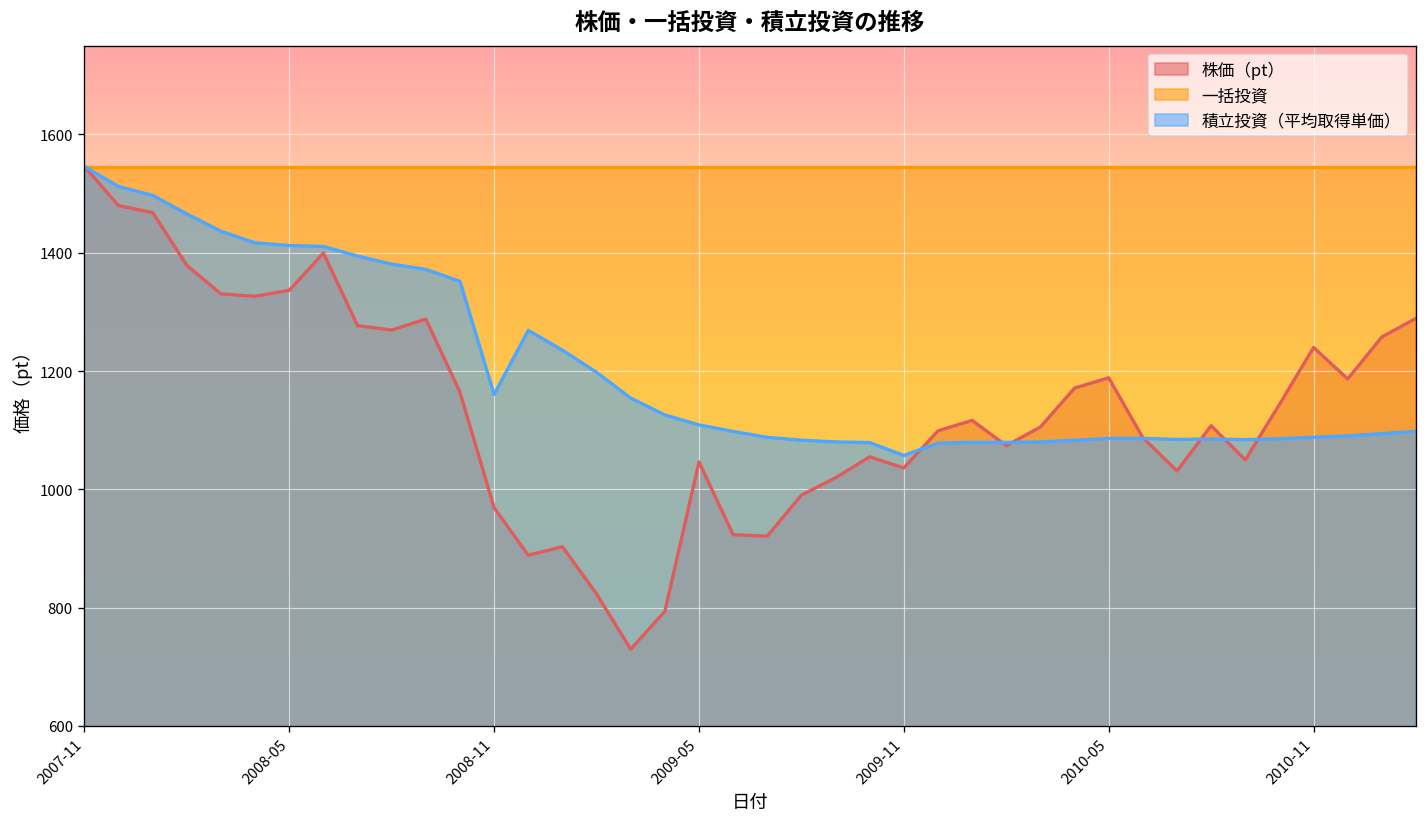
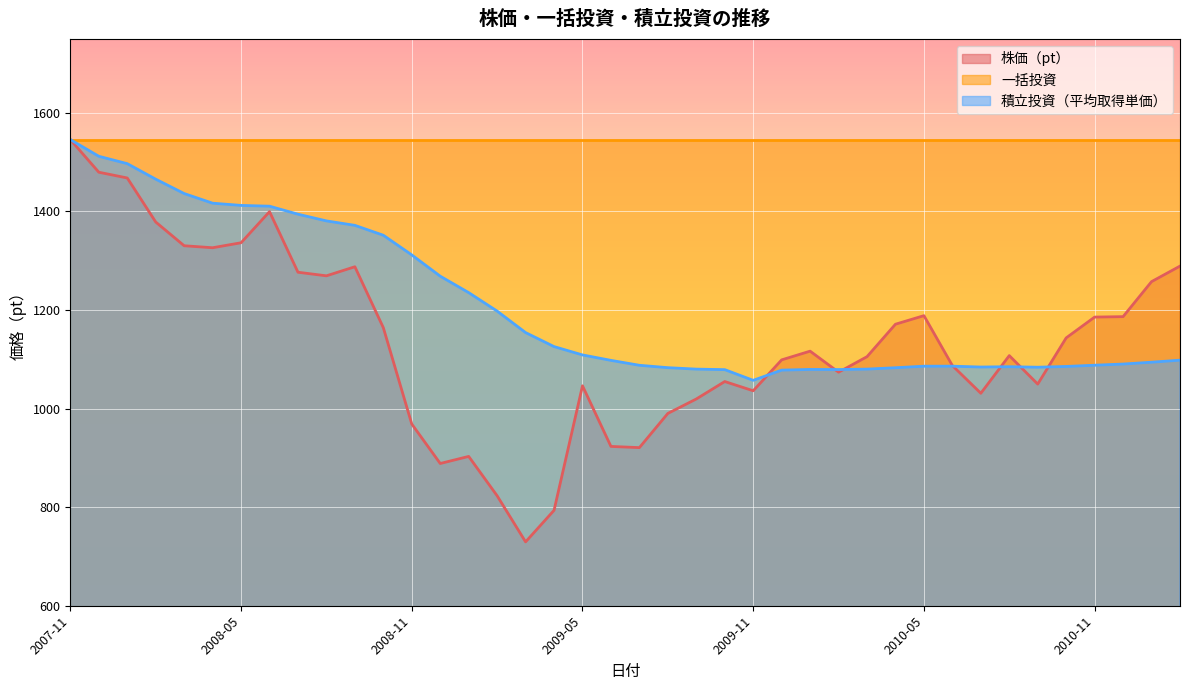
積立投資（平均取得単価）, 2008-11: 1160 -> 1310
株価（pt）, 2010-11: 1240 -> 1190
